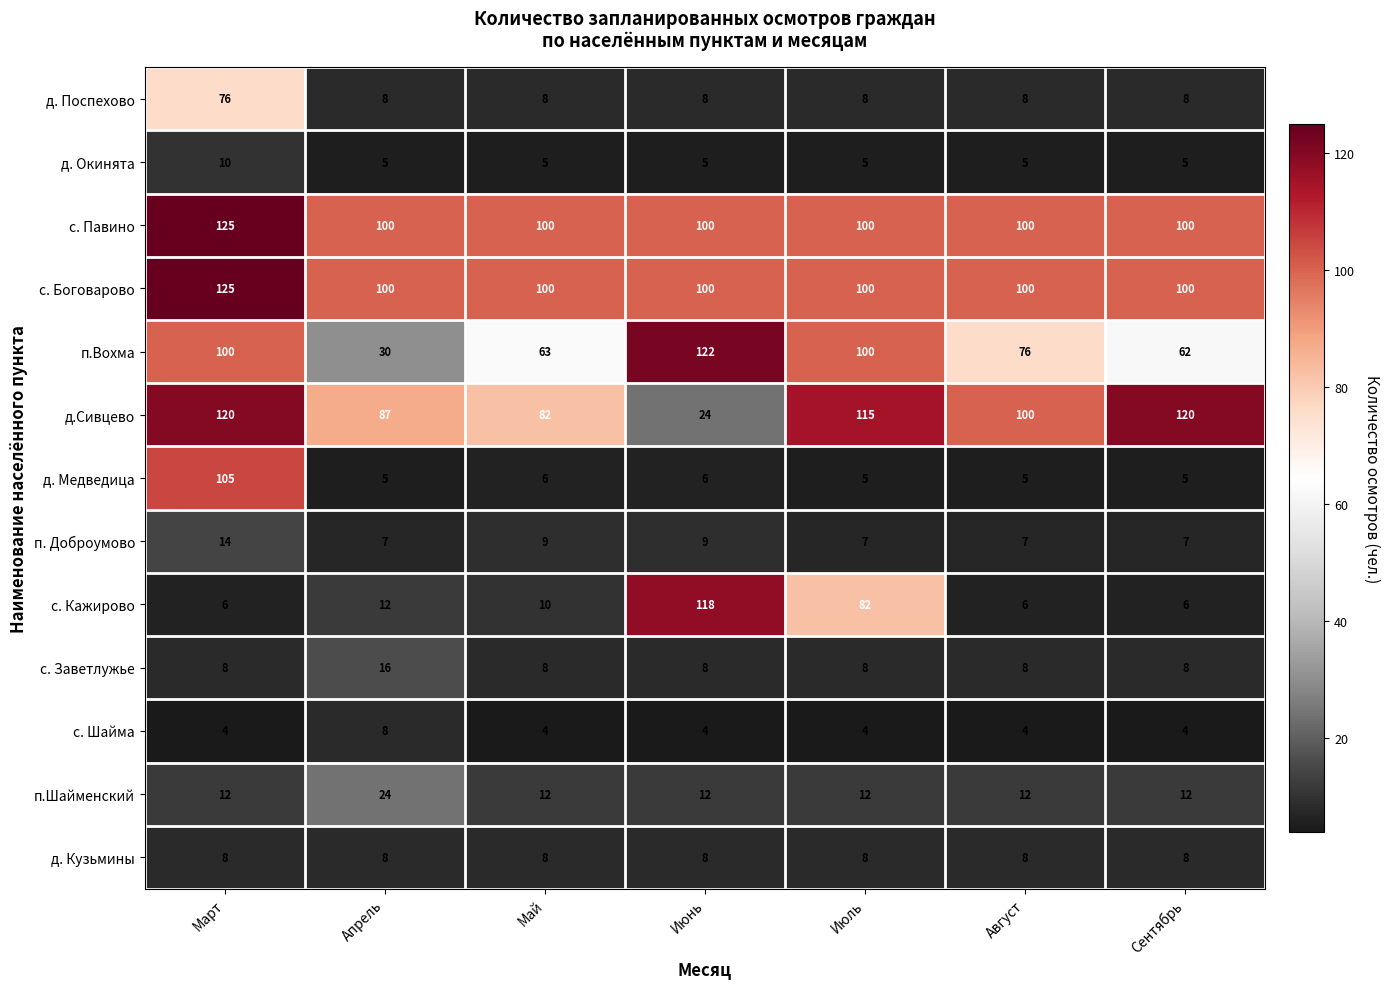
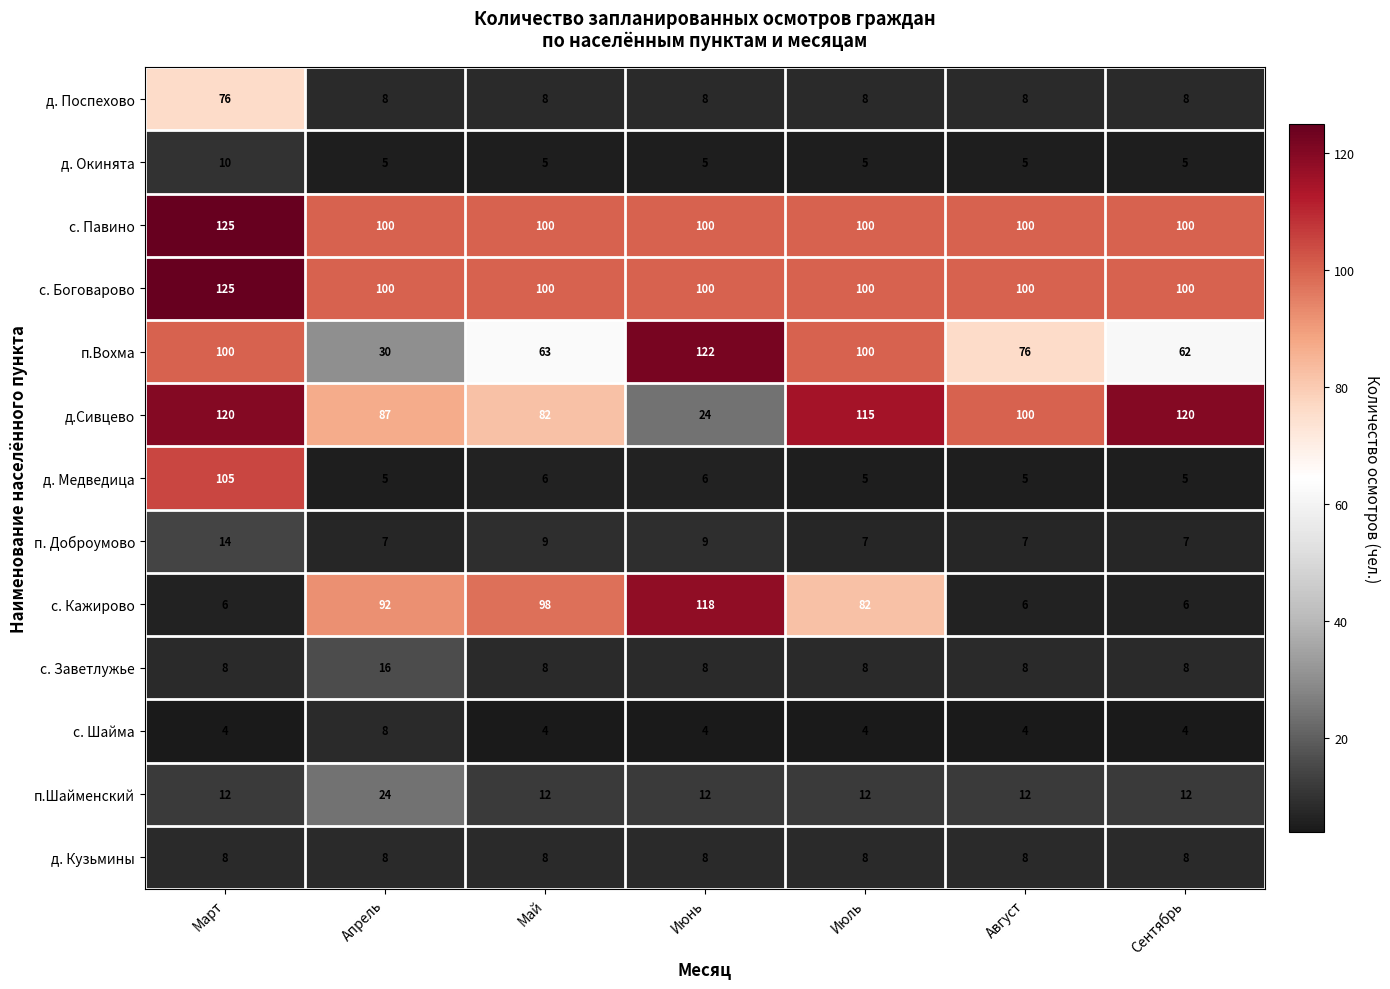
с. Кажирово, Апрель: 12 -> 92
с. Кажирово, Май: 10 -> 98
